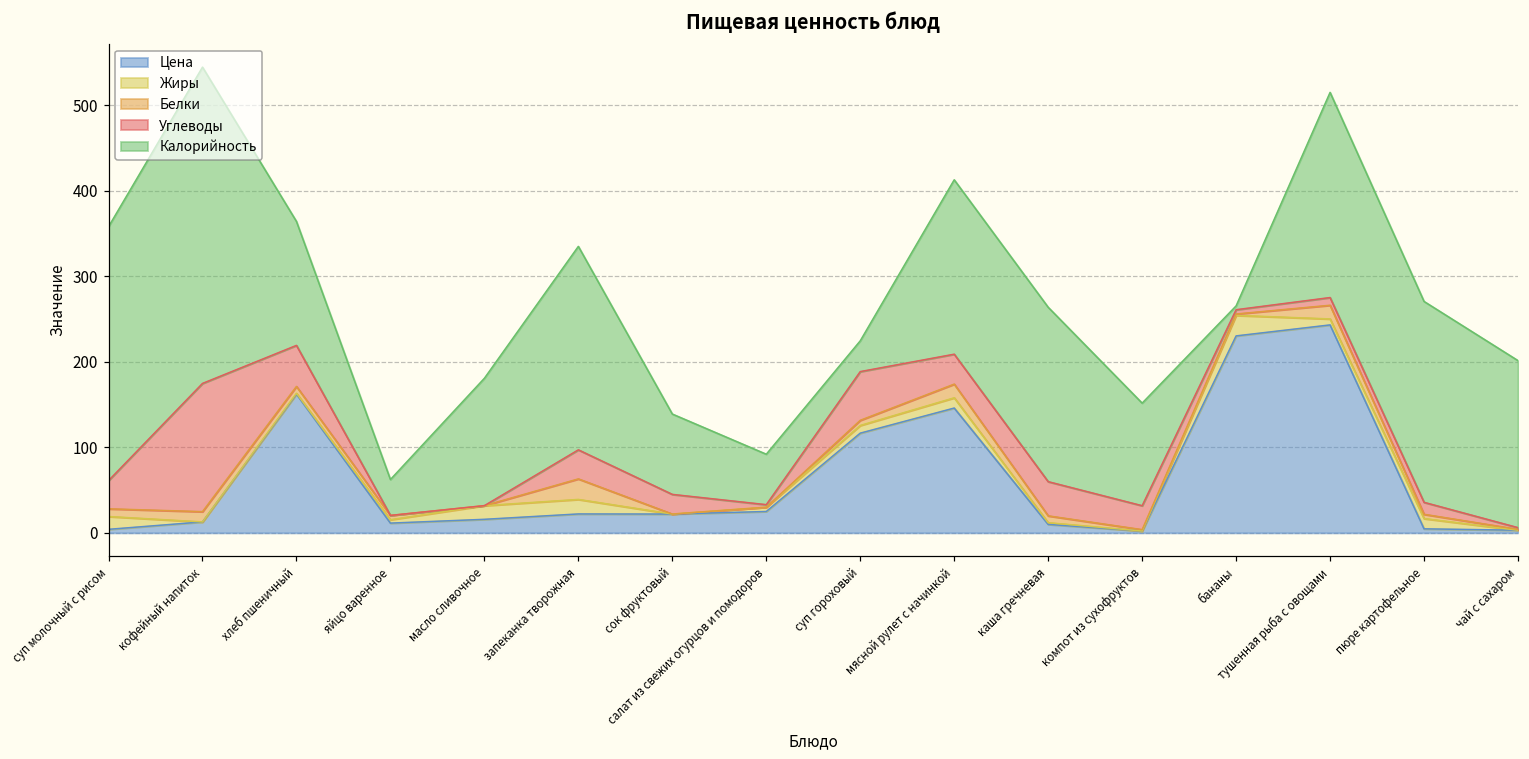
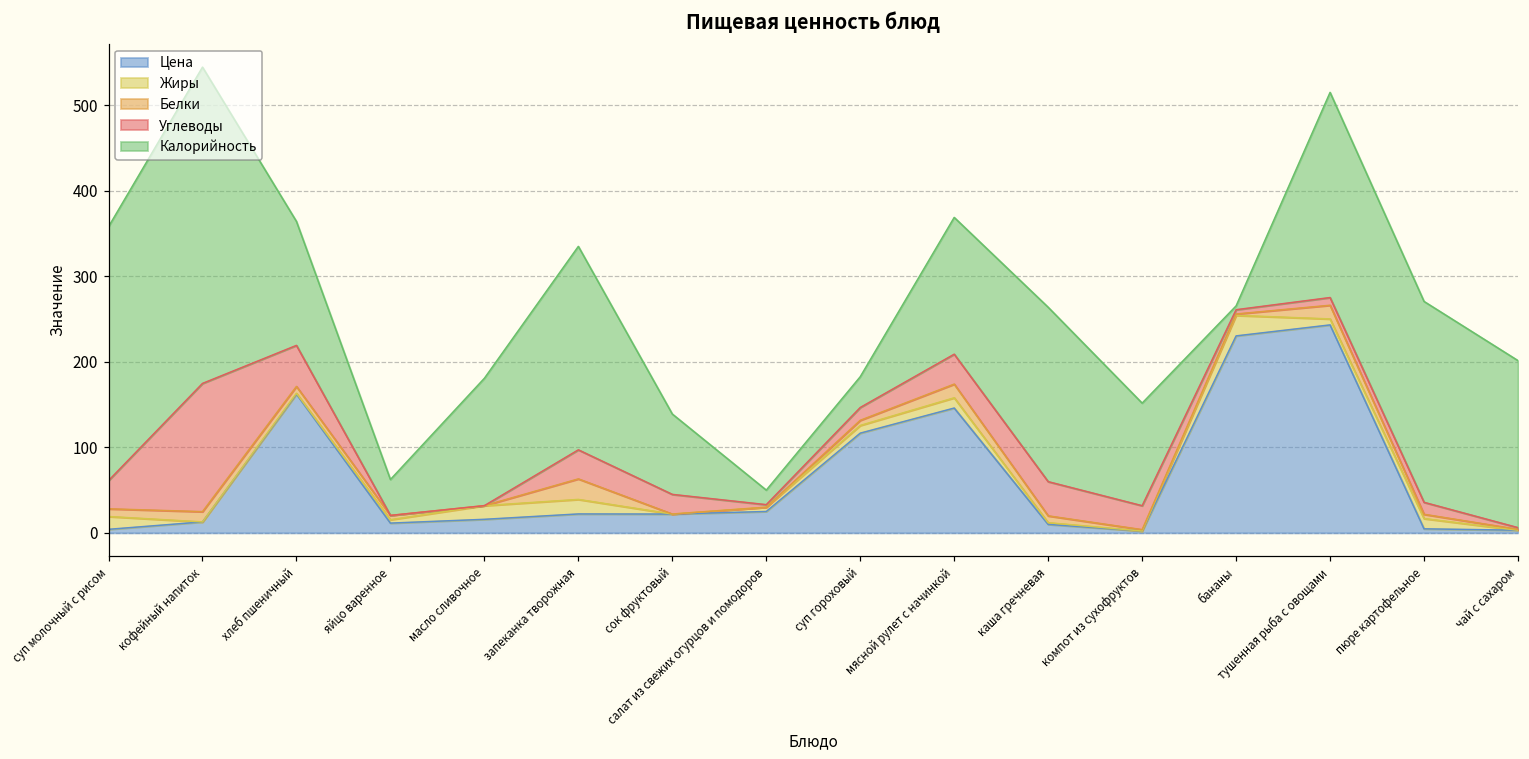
Калорийность, салат из свежих огурцов и помодоров: 60 -> 20
Углеводы, суп гороховый: 60 -> 20
Калорийность, мясной рулет с начинкой: 200 -> 160
